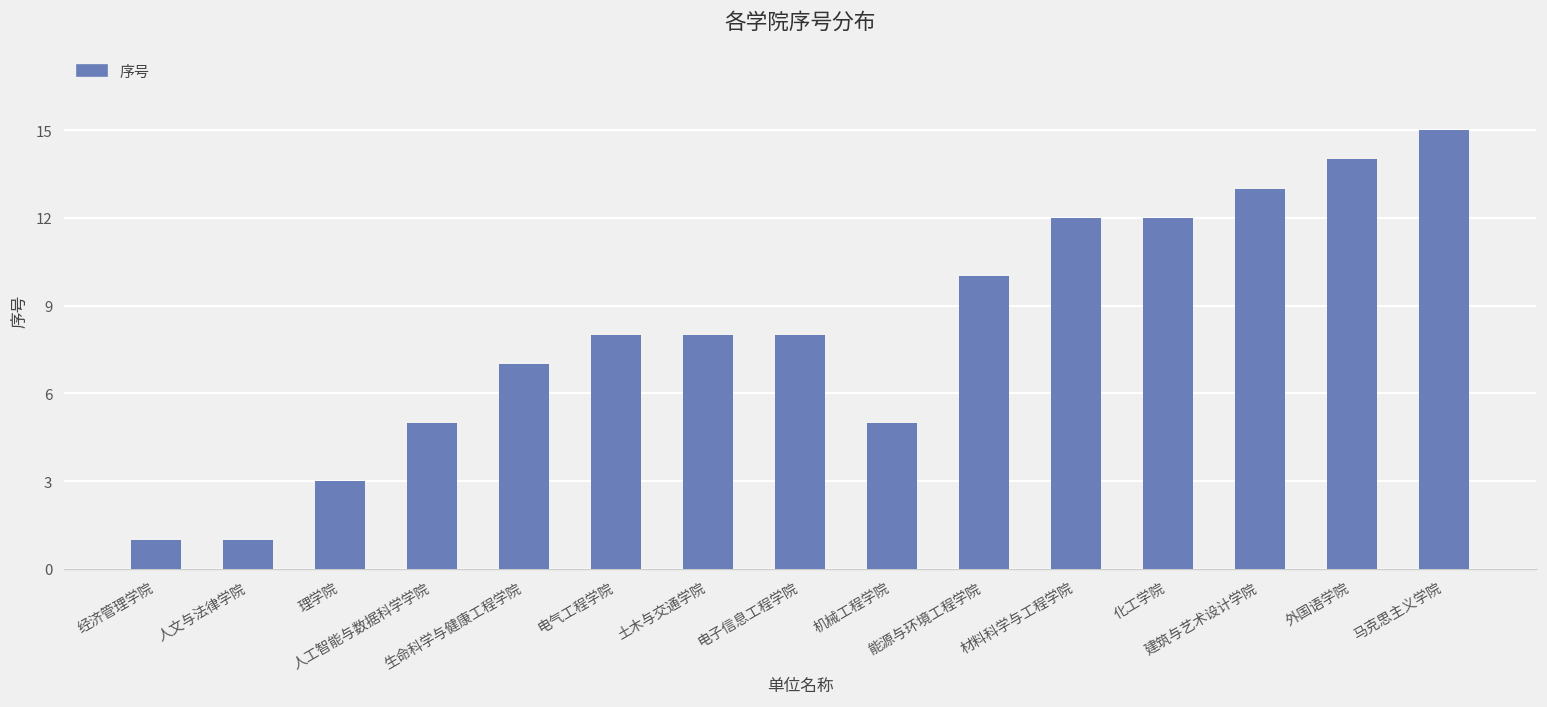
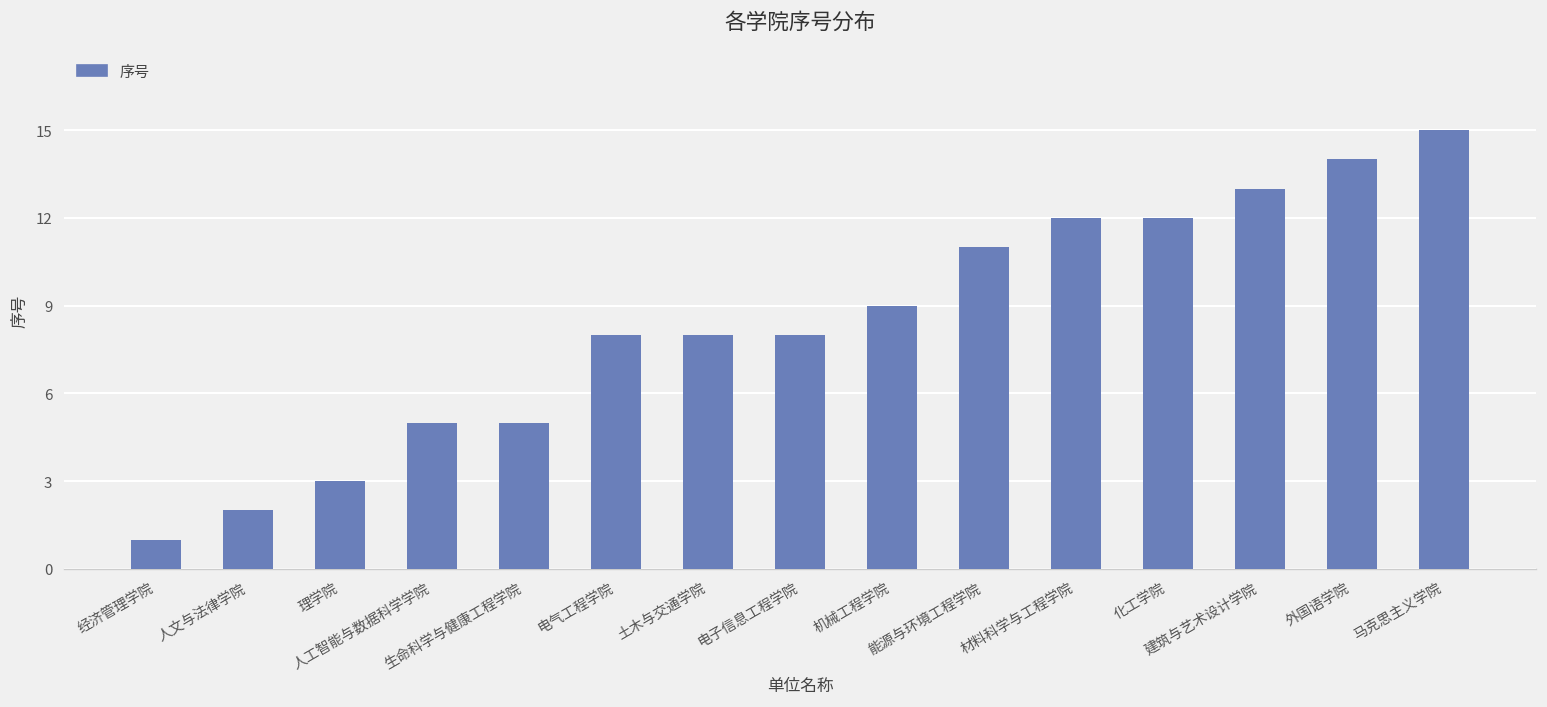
人文与法律学院: 1 -> 2
生命科学与健康工程学院: 7 -> 5
机械工程学院: 5 -> 9
能源与环境工程学院: 10 -> 11
